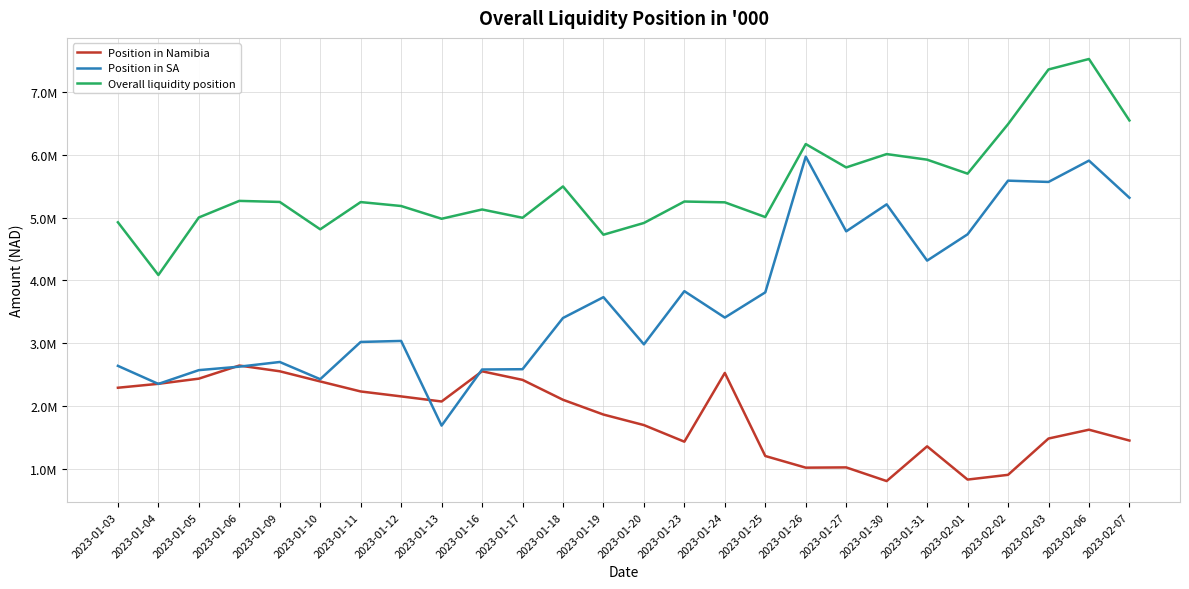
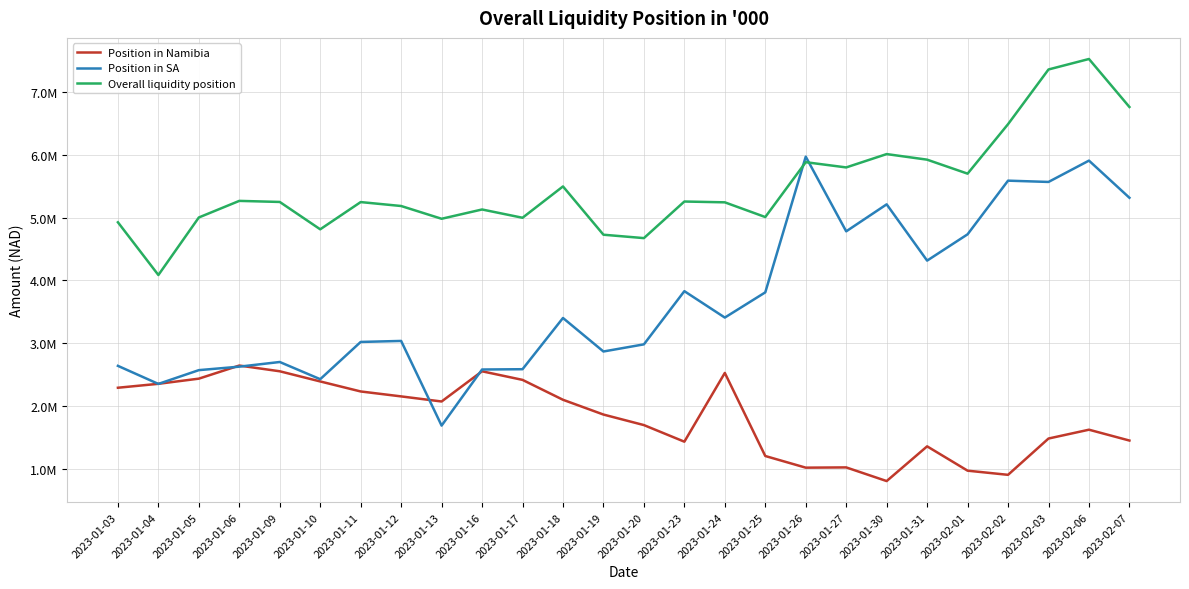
Position in SA, 2023-01-19: 3700000 -> 2900000
Overall liquidity position, 2023-01-20: 4900000 -> 4700000
Overall liquidity position, 2023-01-26: 6200000 -> 5900000
Position in Namibia, 2023-02-01: 800000 -> 1000000
Overall liquidity position, 2023-02-07: 6500000 -> 6800000
